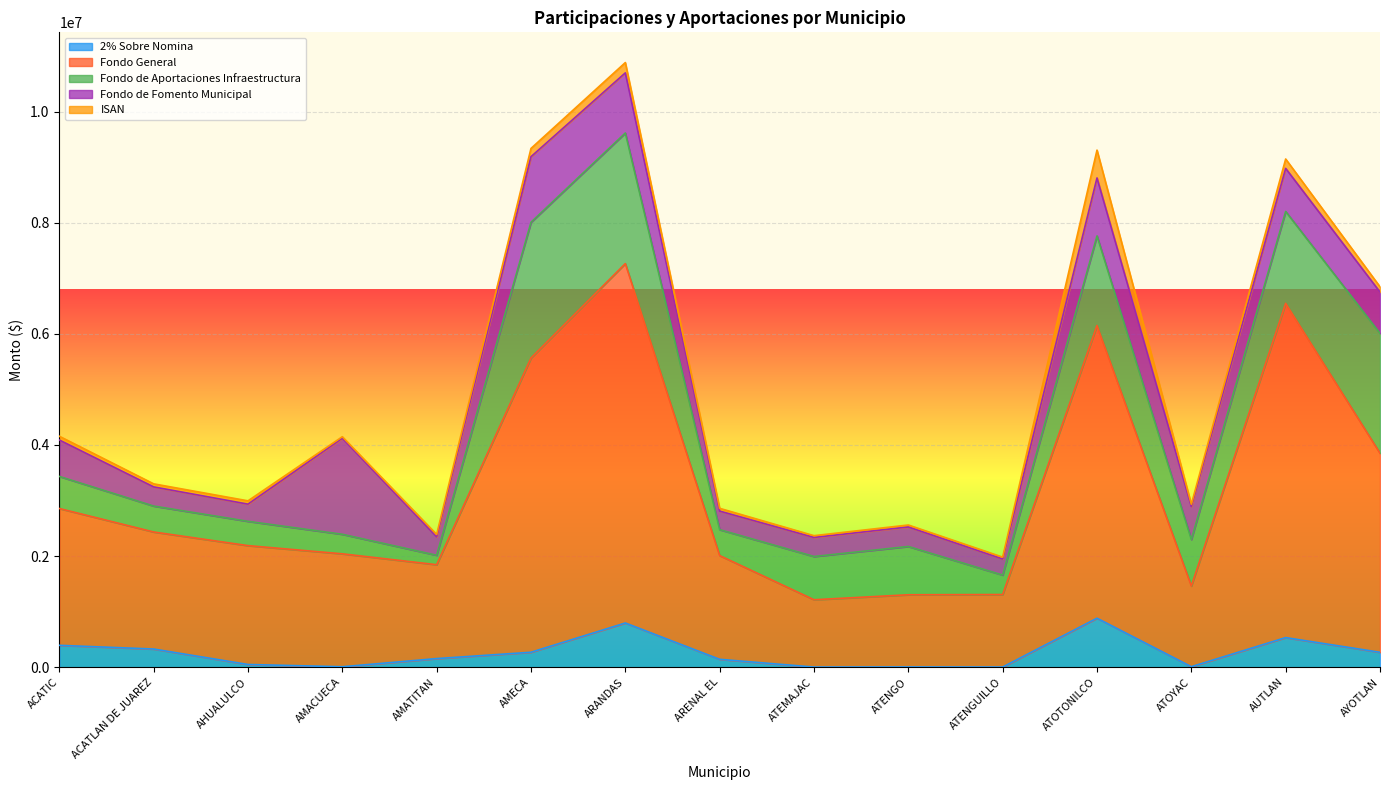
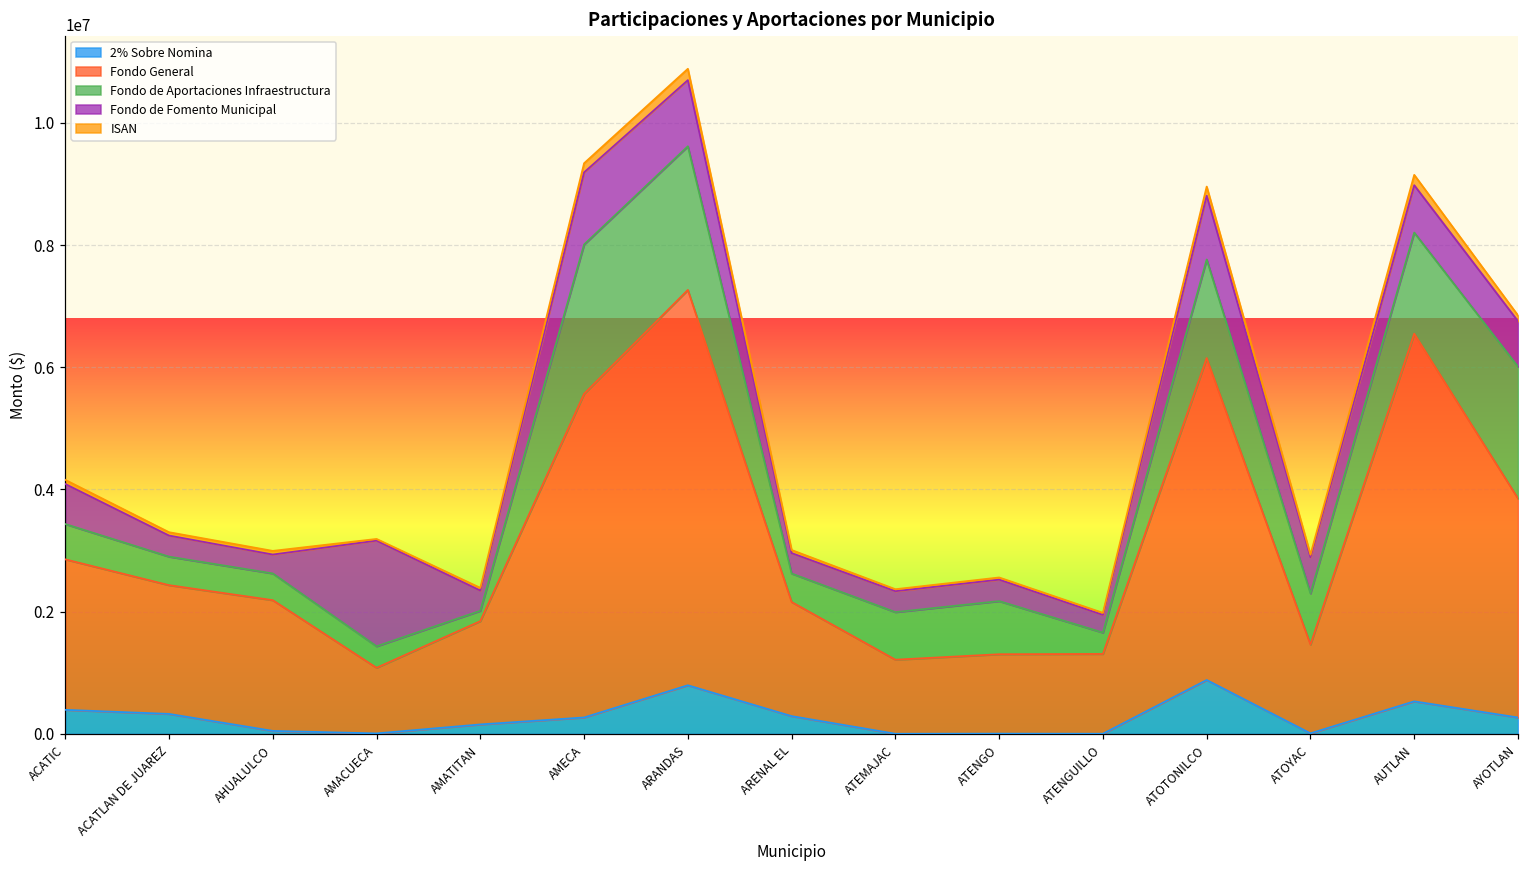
Fondo General, AMACUECA: 2000000 -> 1100000
2% Sobre Nomina, ARENAL EL: 100000 -> 300000
ISAN, ATOTONILCO: 500000 -> 100000
